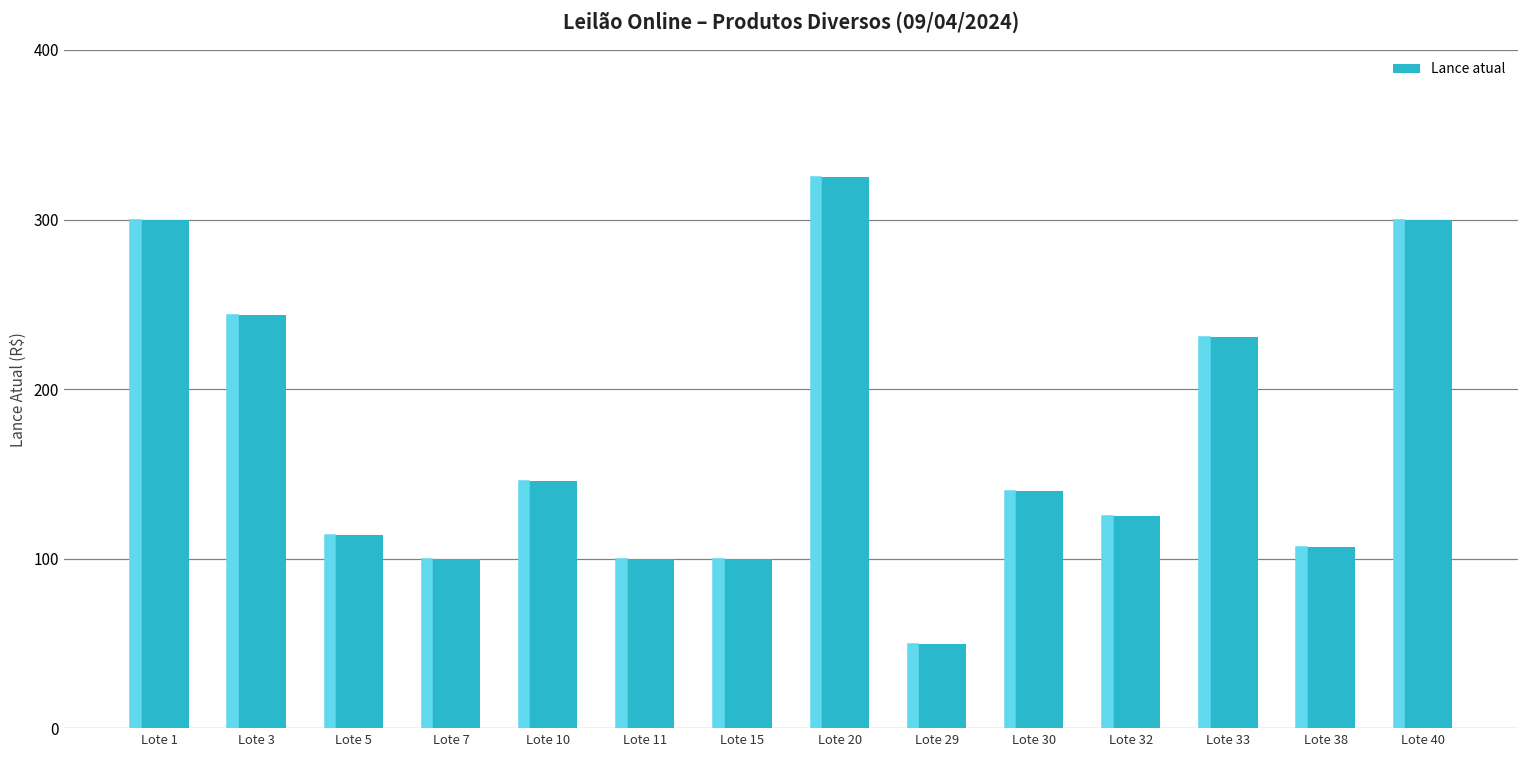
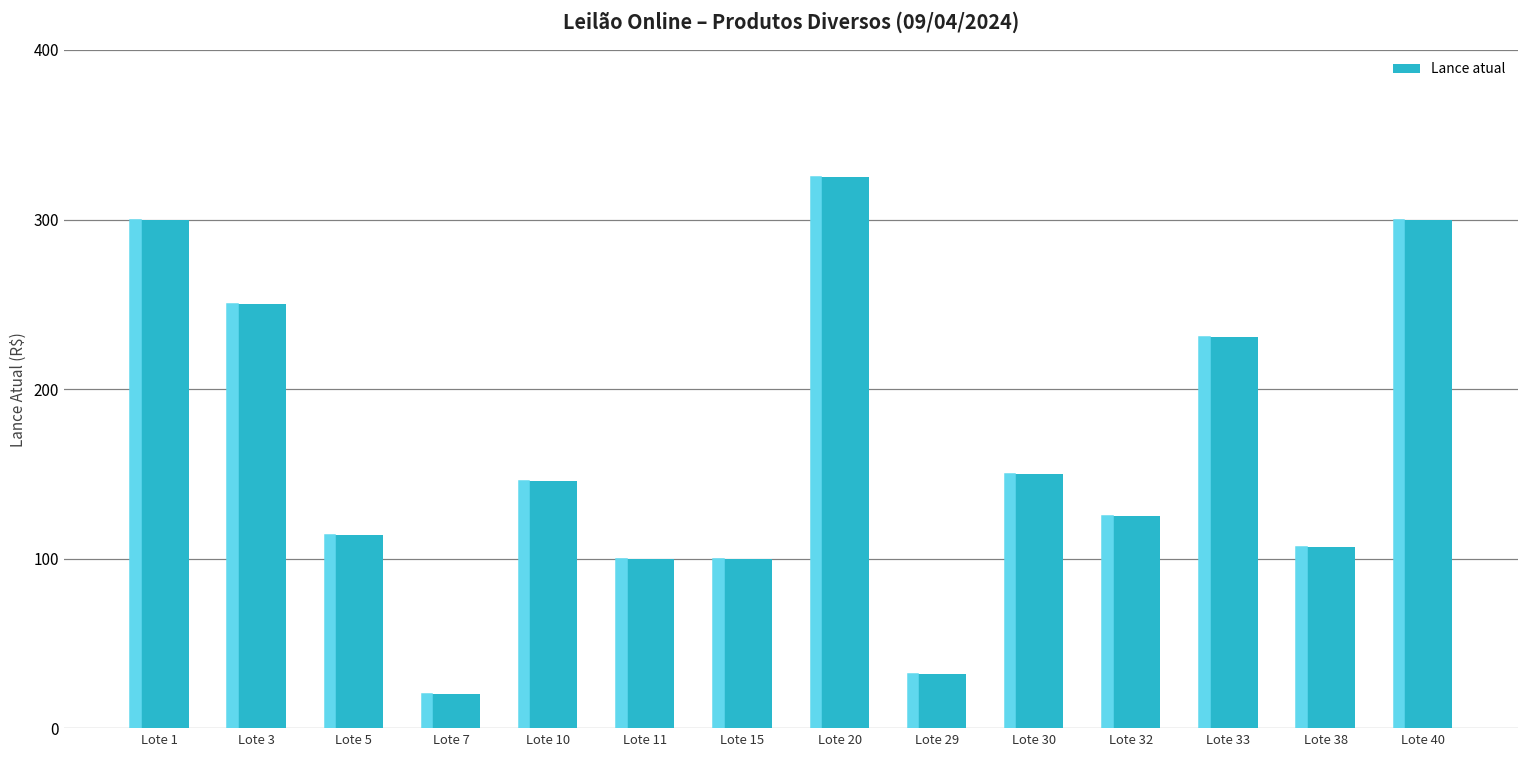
Lote 3: 244 -> 250
Lote 7: 100 -> 20
Lote 29: 50 -> 32
Lote 30: 140 -> 150
